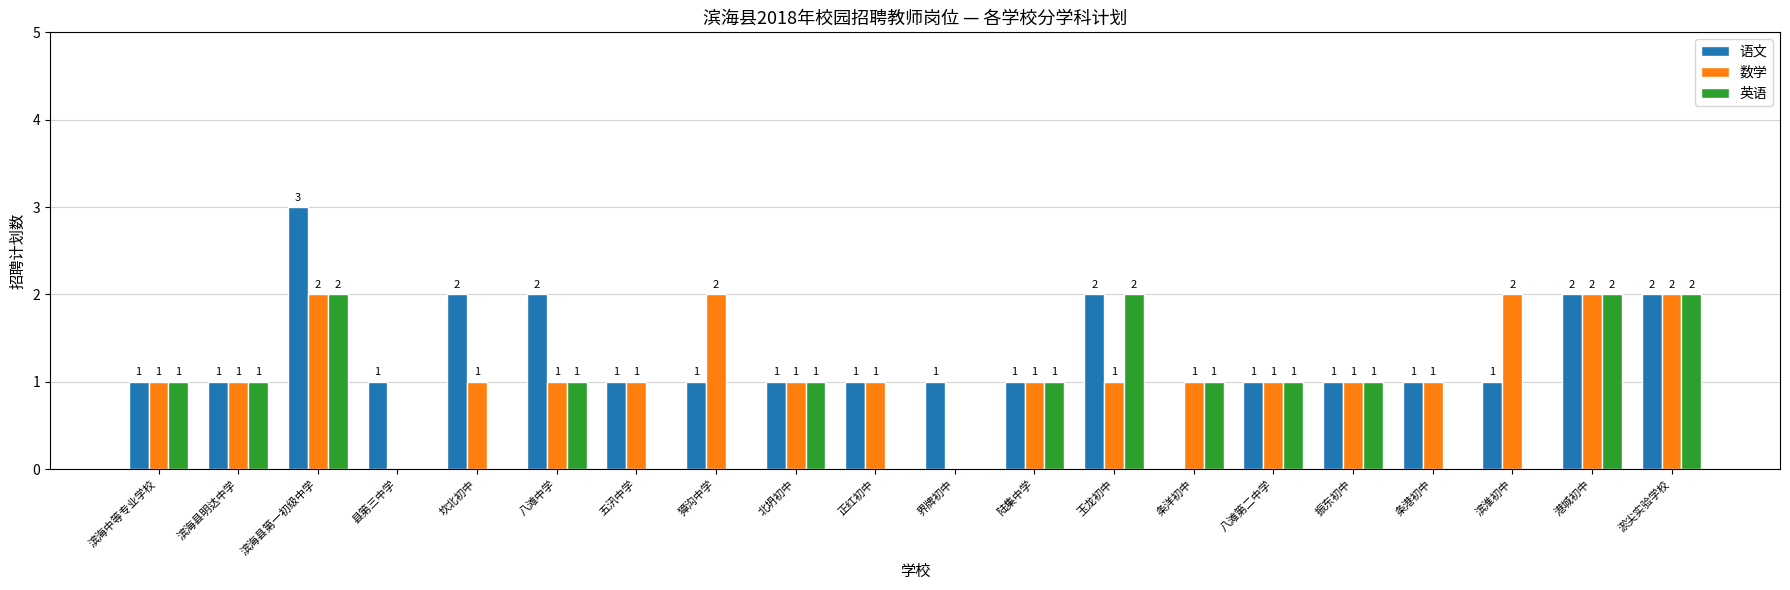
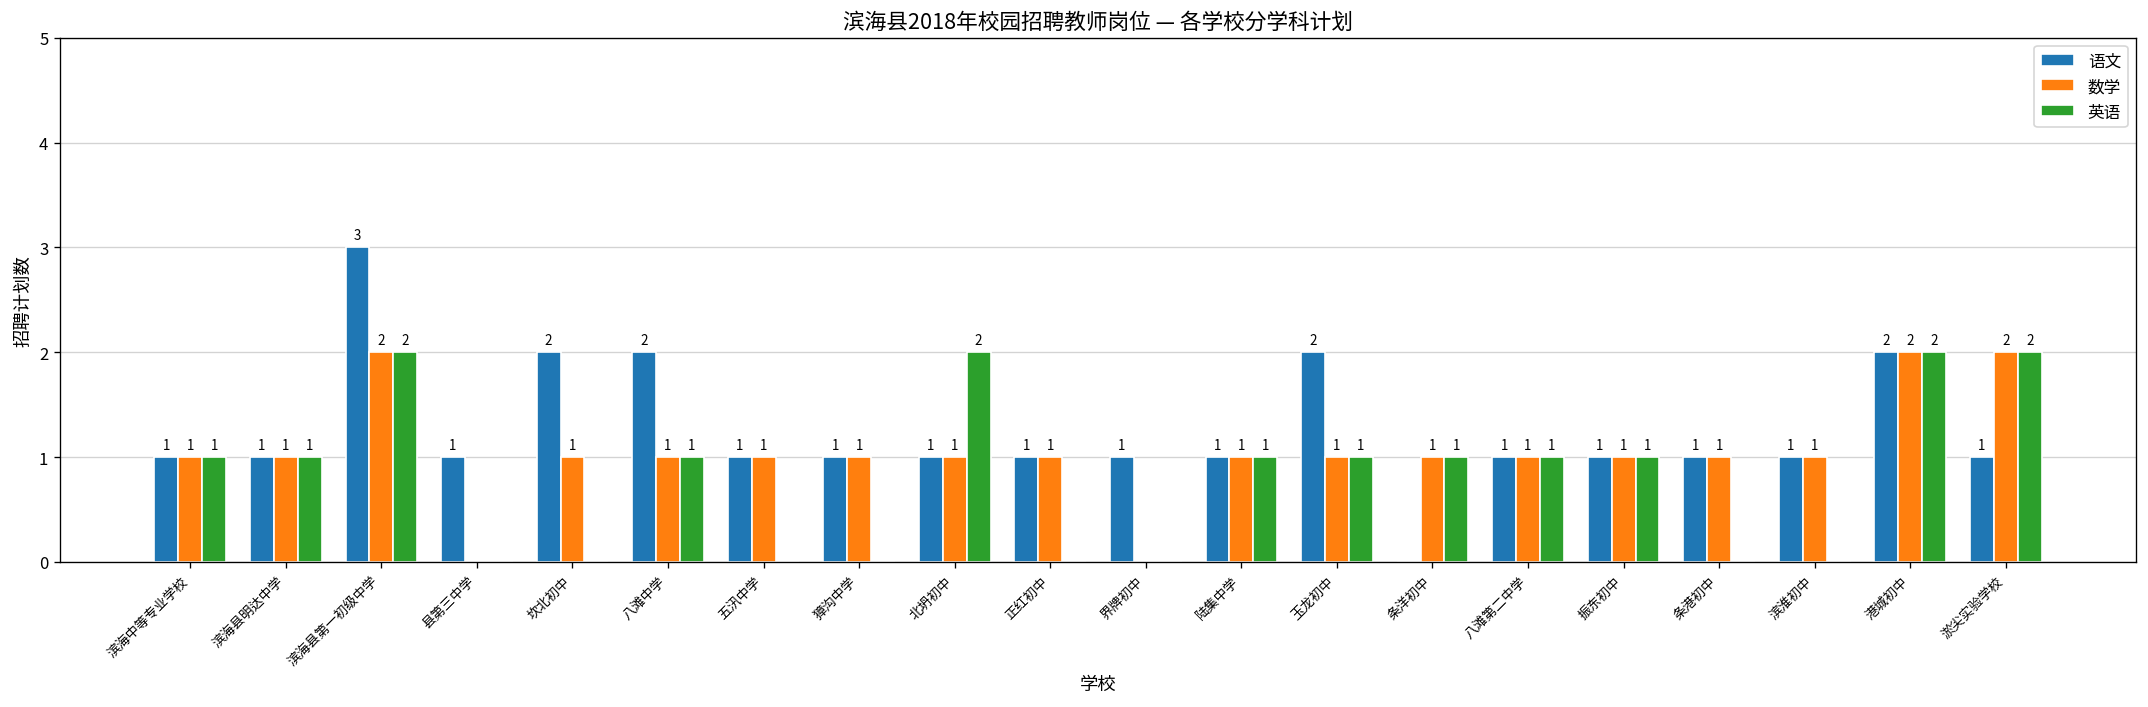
数学, 獐沟中学: 2 -> 1
英语, 北坍初中: 1 -> 2
英语, 玉龙初中: 2 -> 1
数学, 滨淮初中: 2 -> 1
语文, 淤尖实验学校: 2 -> 1
